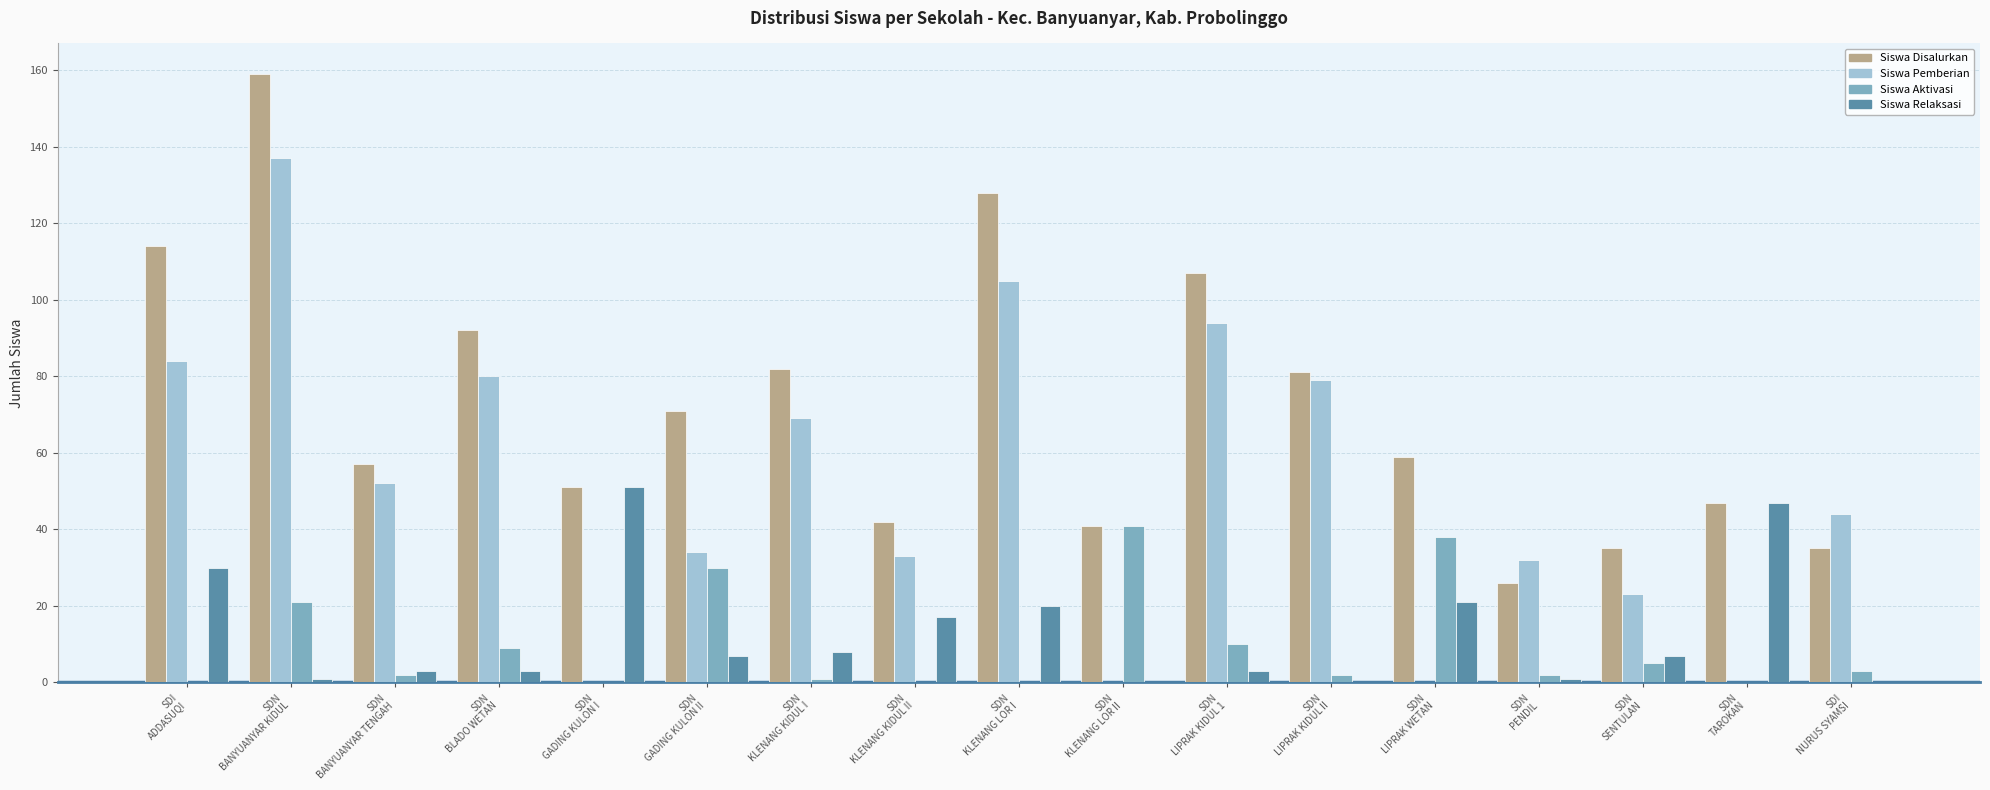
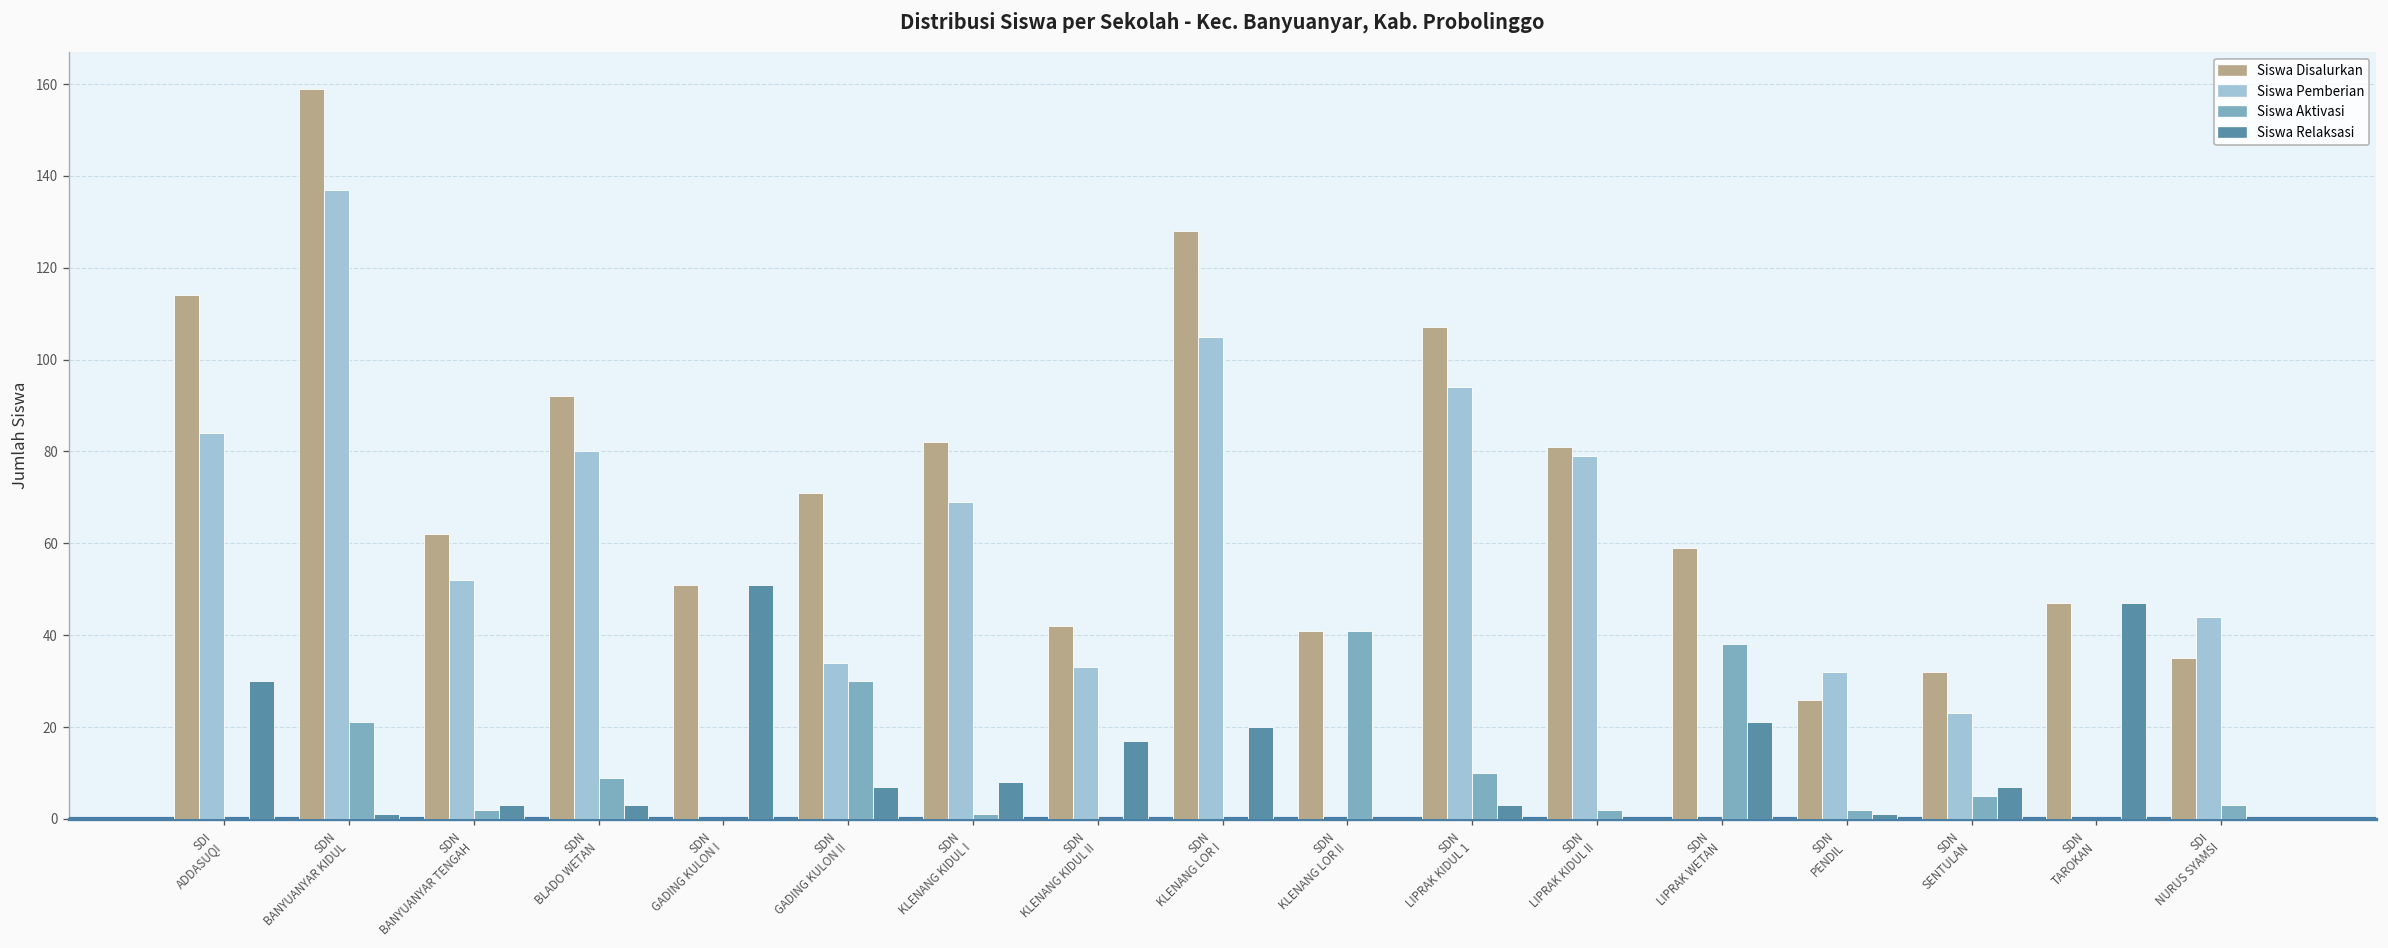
Siswa Disalurkan, SDN BANYUANYAR TENGAH: 57 -> 62
Siswa Disalurkan, SDN SENTULAN: 35 -> 32
